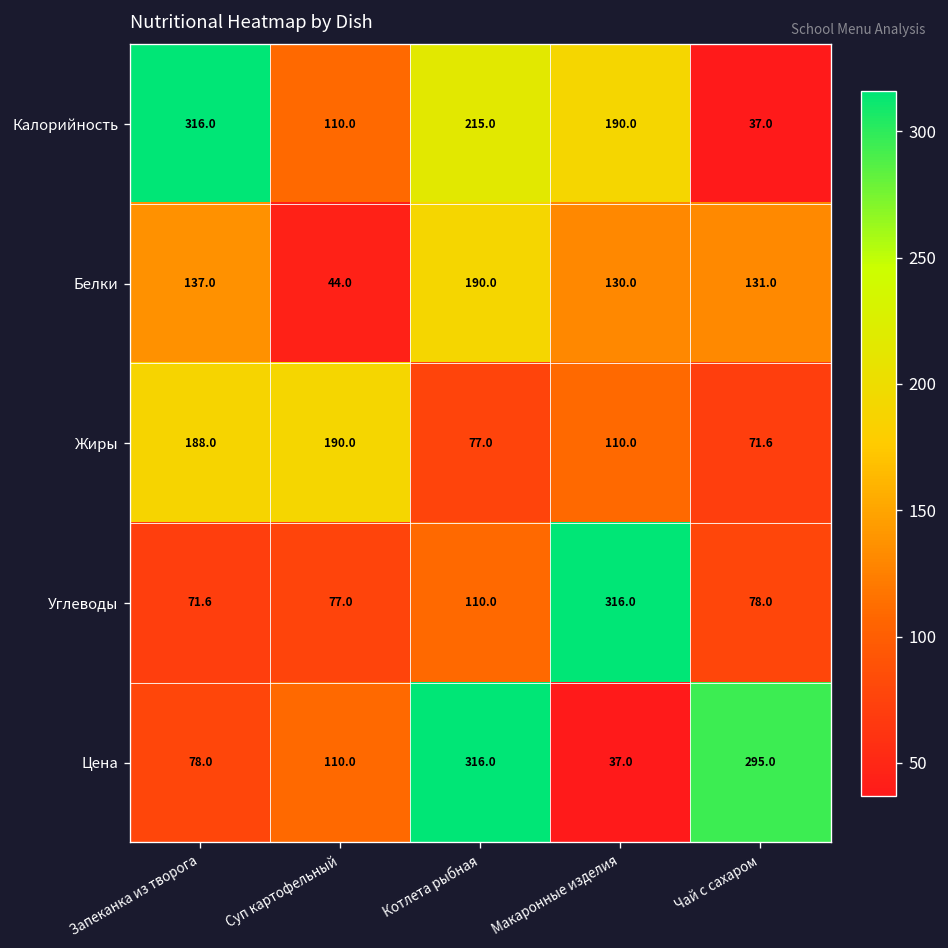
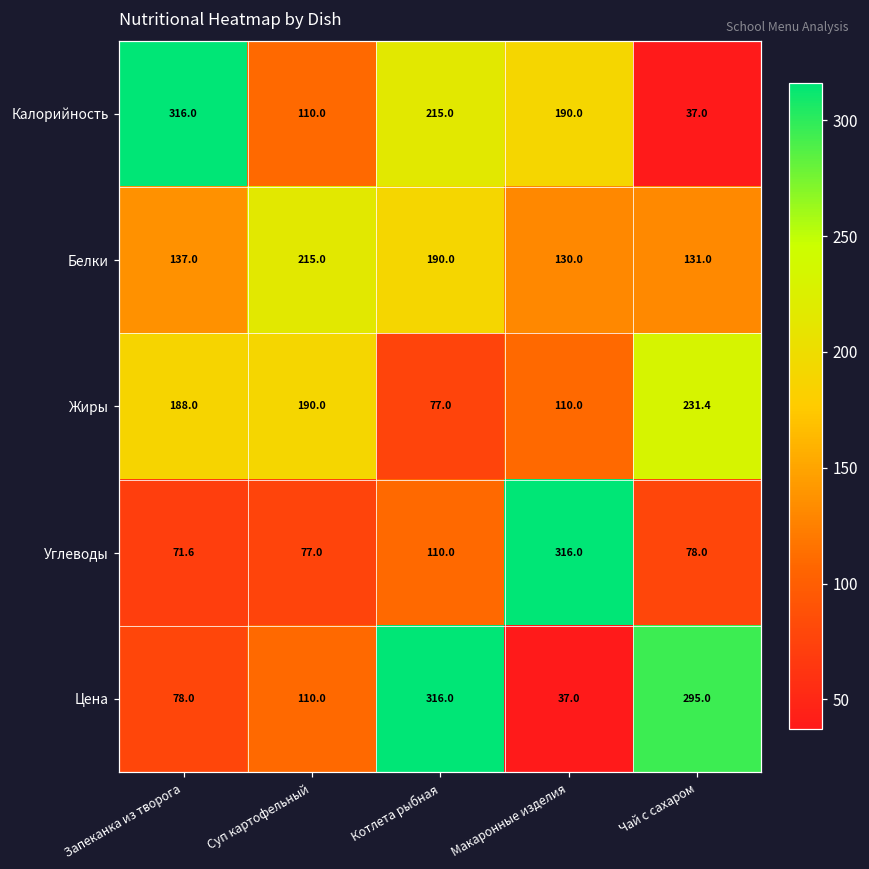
Белки, Суп картофельный: 44.0 -> 215.0
Жиры, Чай с сахаром: 71.6 -> 231.4
